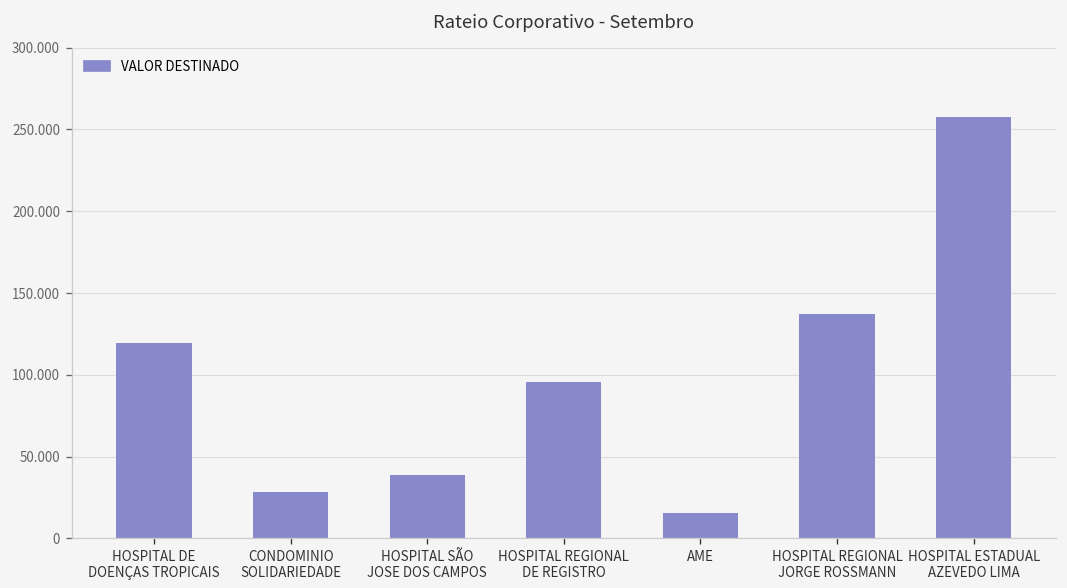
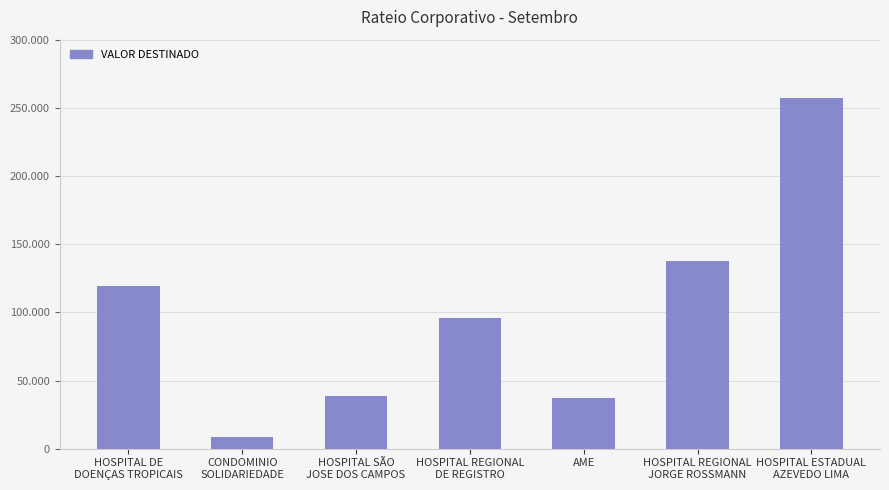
CONDOMINIO SOLIDARIEDADE: 28 -> 8
AME: 16 -> 37
